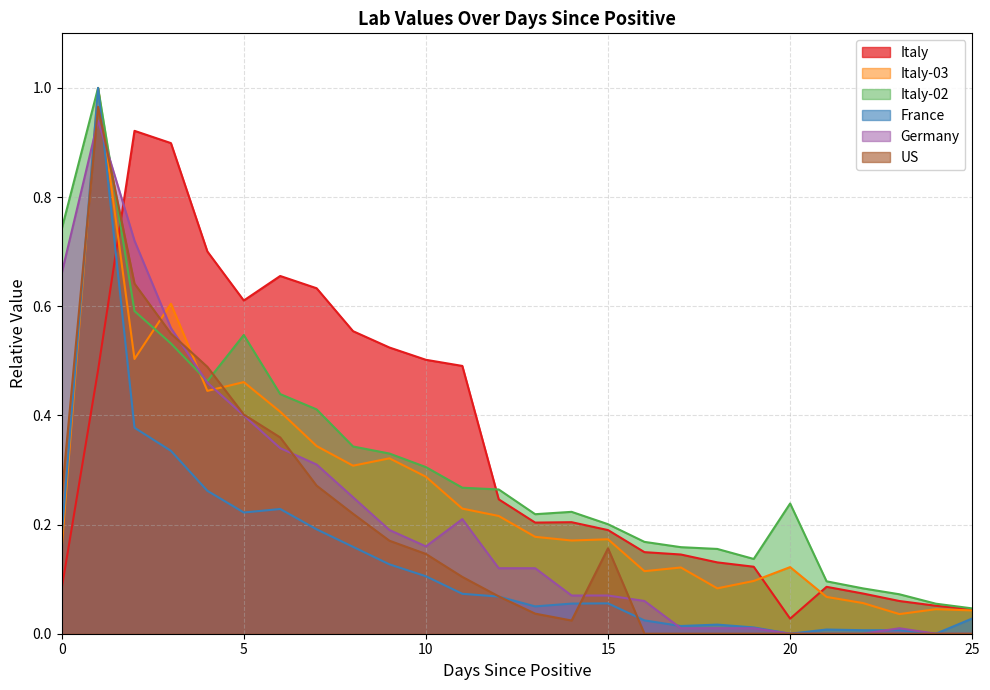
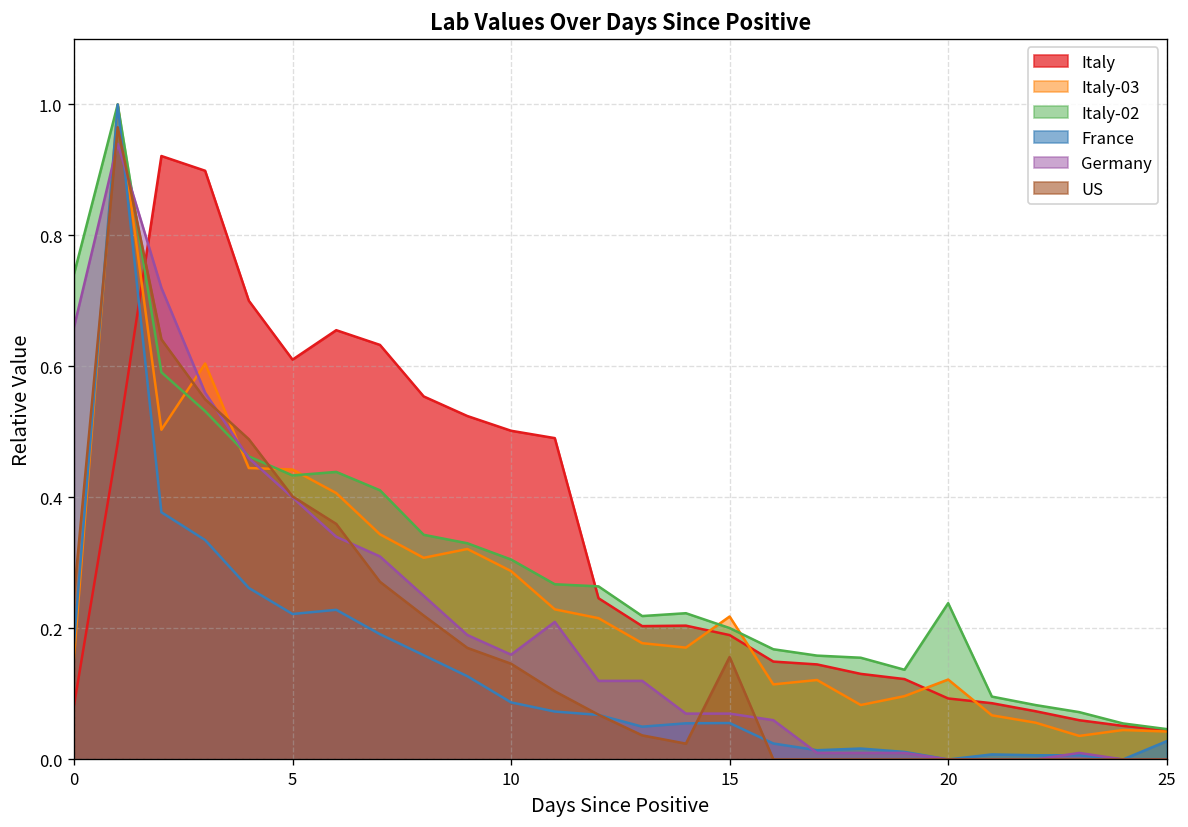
Italy-03, 5: 0.46 -> 0.44
Italy-02, 5: 0.55 -> 0.43
France, 10: 0.11 -> 0.09
Italy-03, 15: 0.17 -> 0.22
Italy, 20: 0.03 -> 0.09
